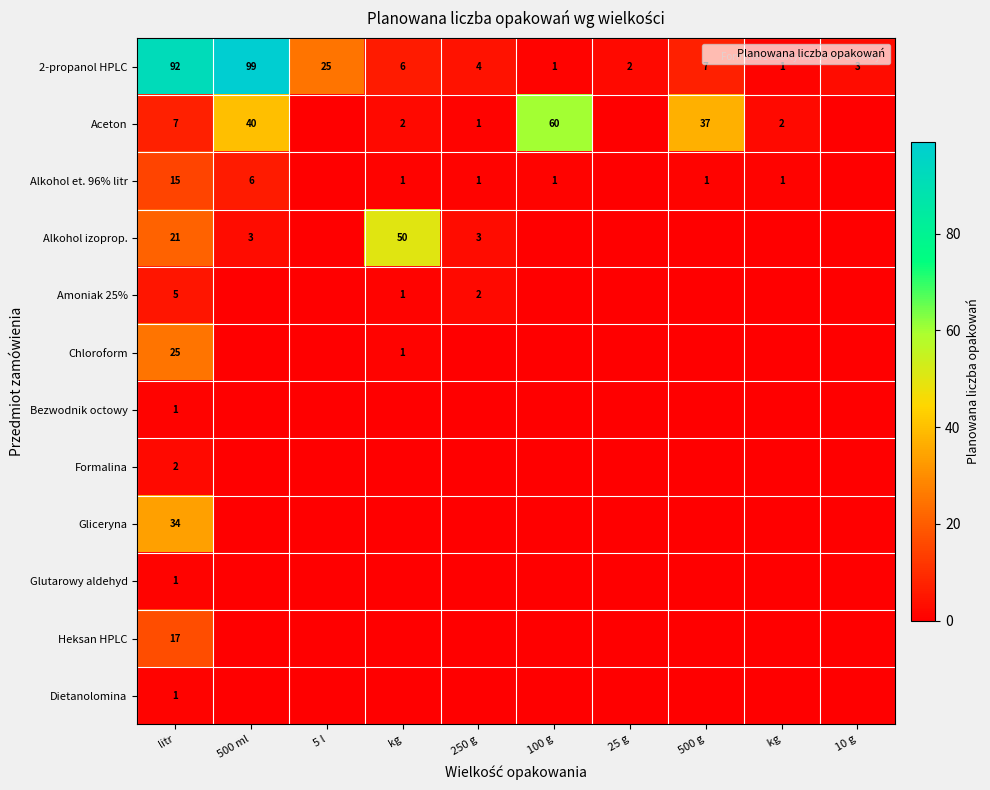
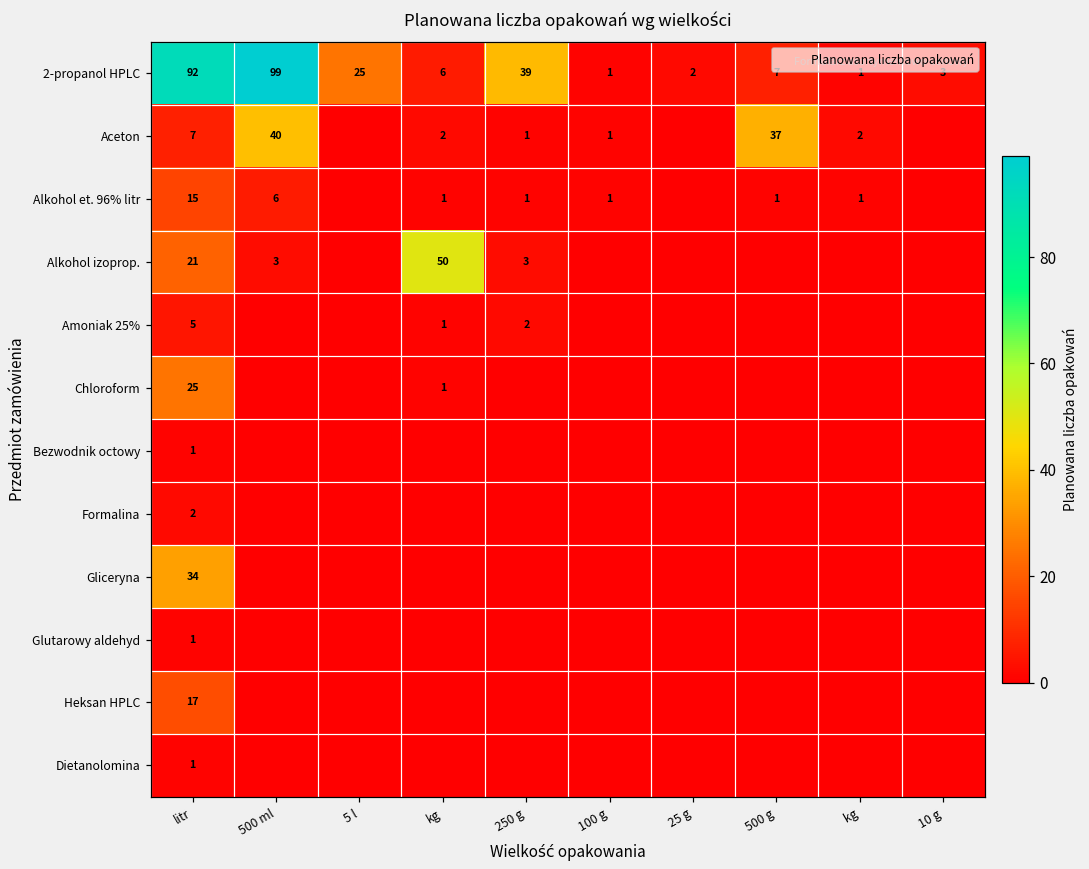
2-propanol HPLC, 250 g: 4 -> 39
Aceton, 100 g: 60 -> 1
